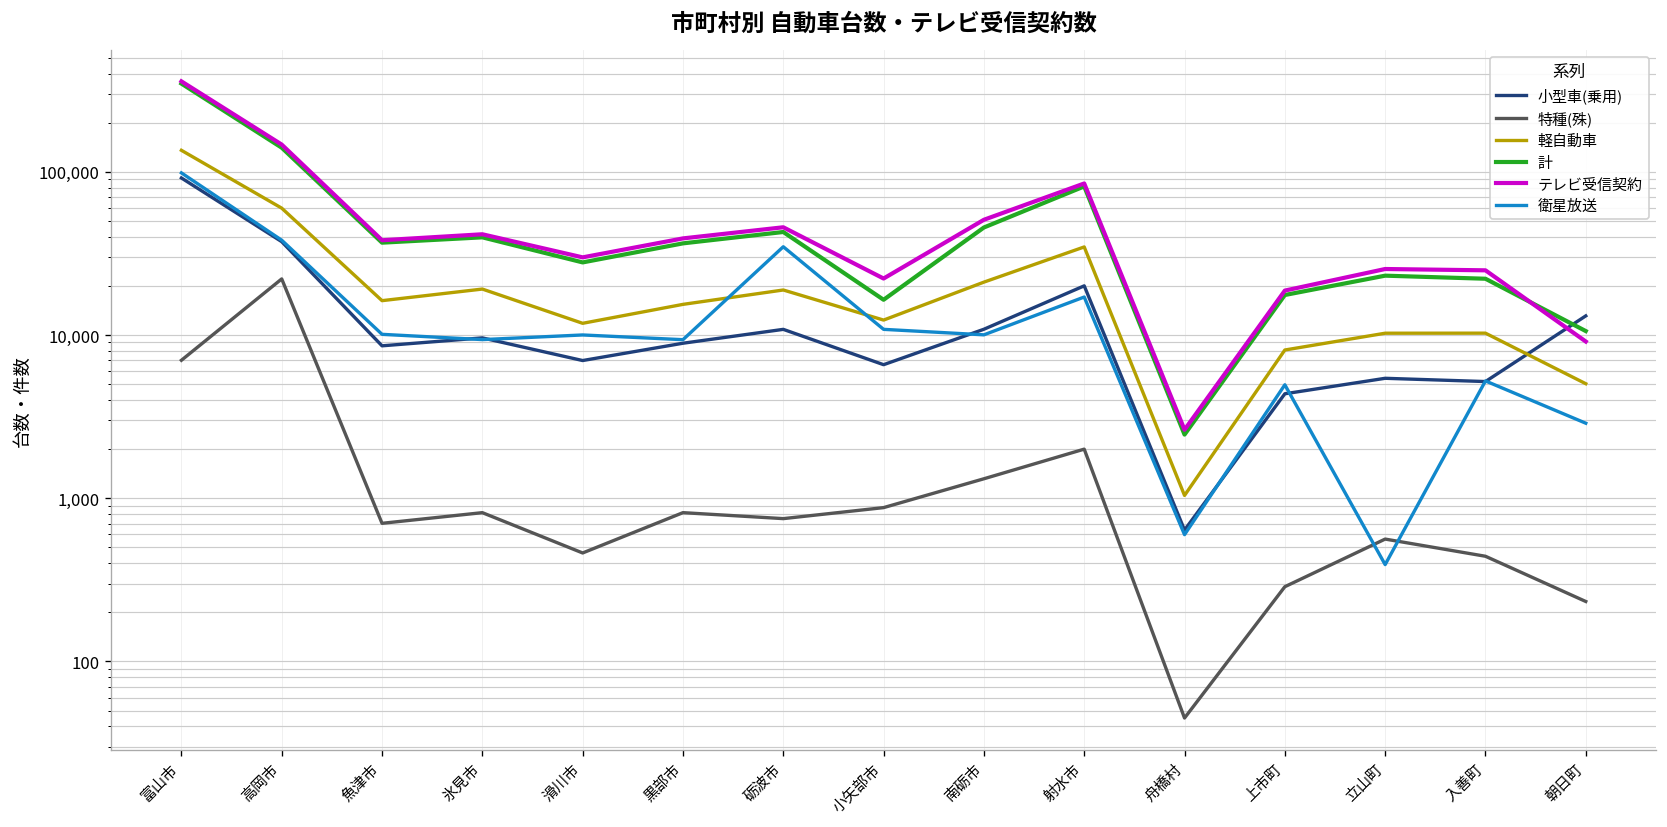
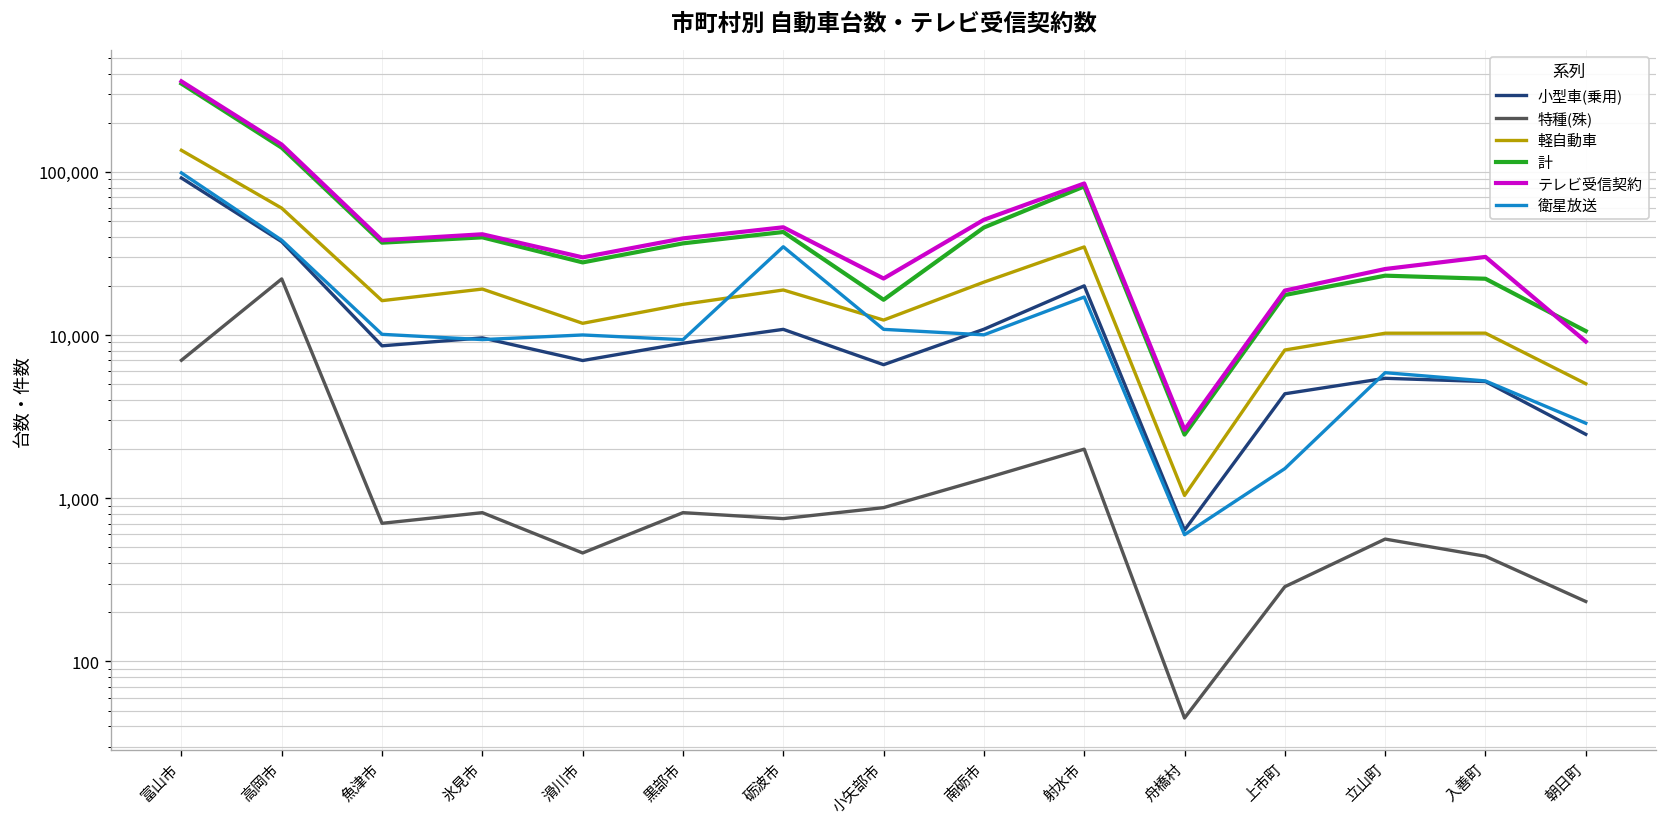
衛星放送, 上市町: 5,000 -> 1,500
衛星放送, 立山町: 390 -> 5,900
テレビ受信契約, 入善町: 25,000 -> 30,000
小型車(乗用), 朝日町: 13,000 -> 2,500
